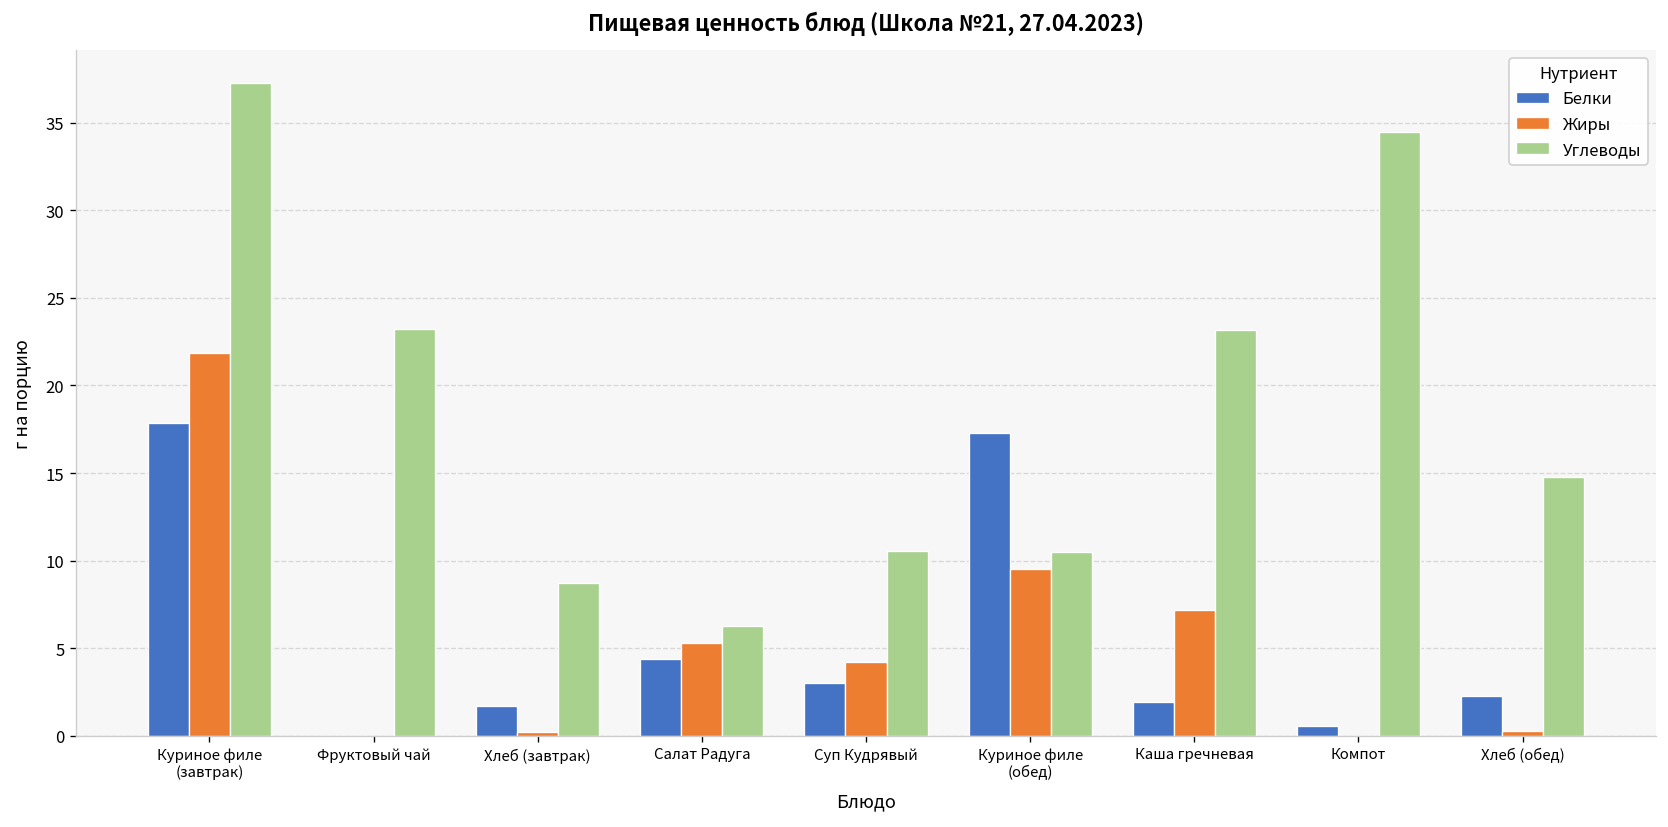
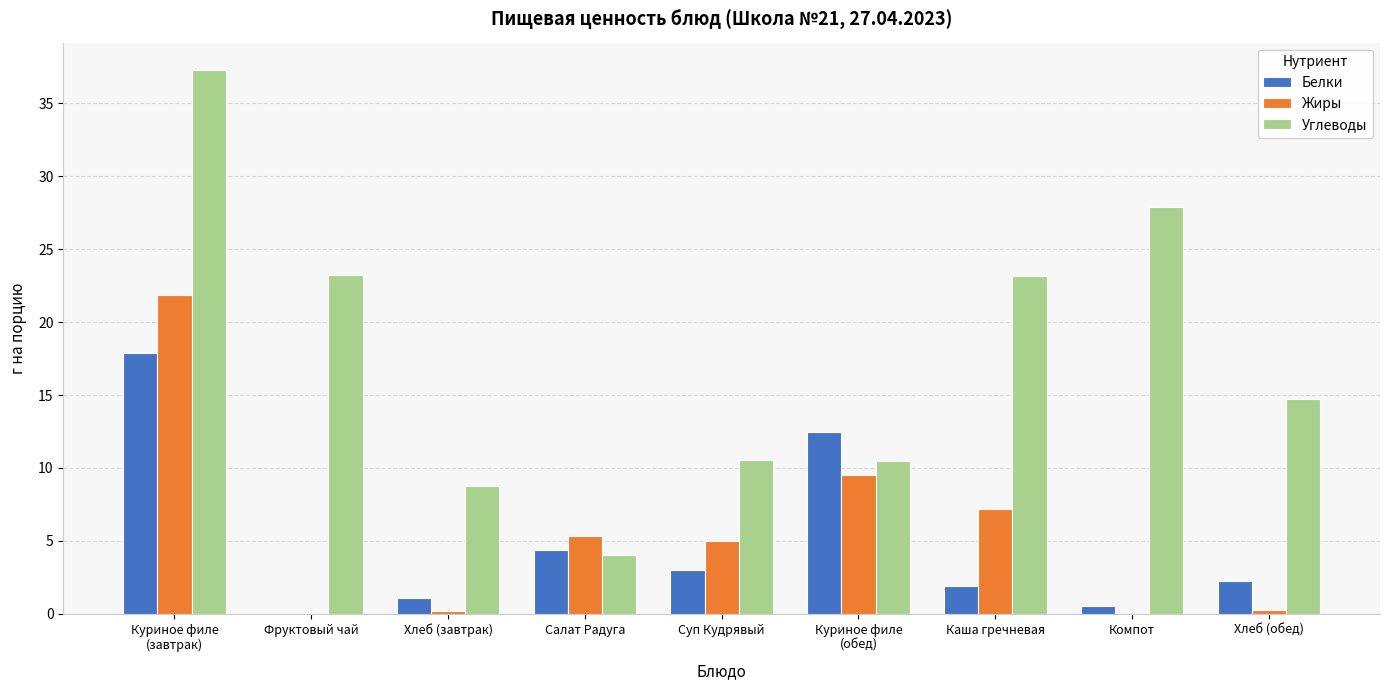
Белки, Хлеб (завтрак): 1.7 -> 1.1
Углеводы, Салат Радуга: 6.3 -> 4.1
Жиры, Суп Кудрявый: 4.2 -> 5.0
Белки, Куриное филе (обед): 17.3 -> 12.5
Углеводы, Компот: 34.5 -> 27.9
